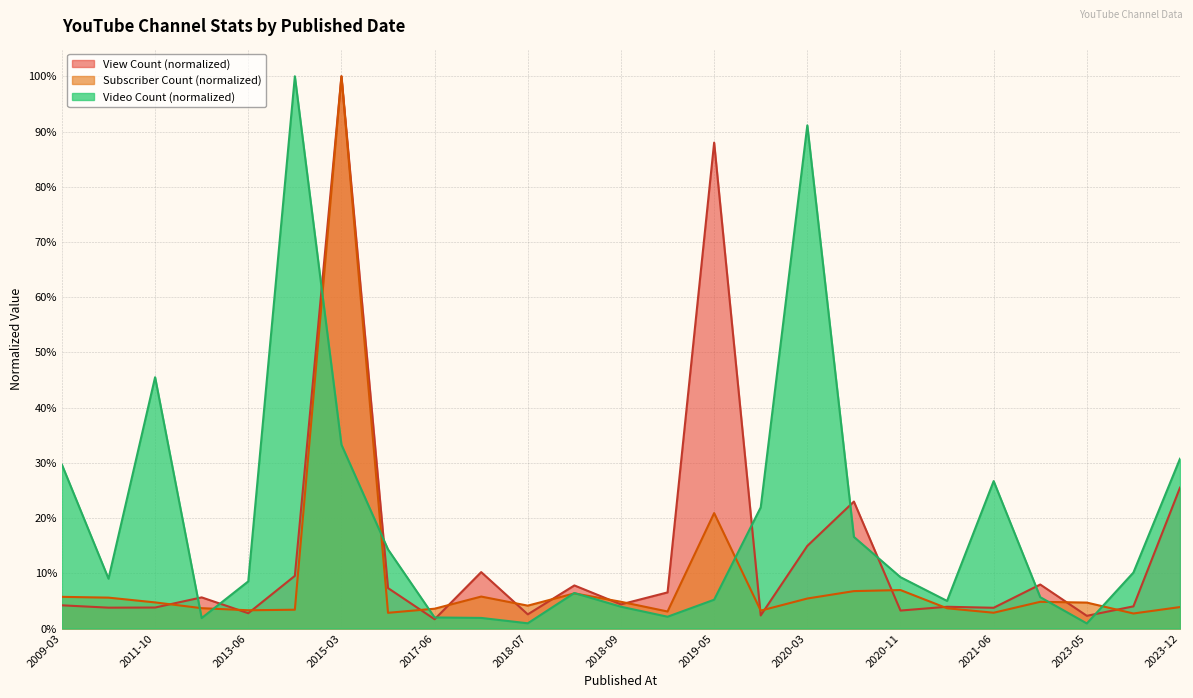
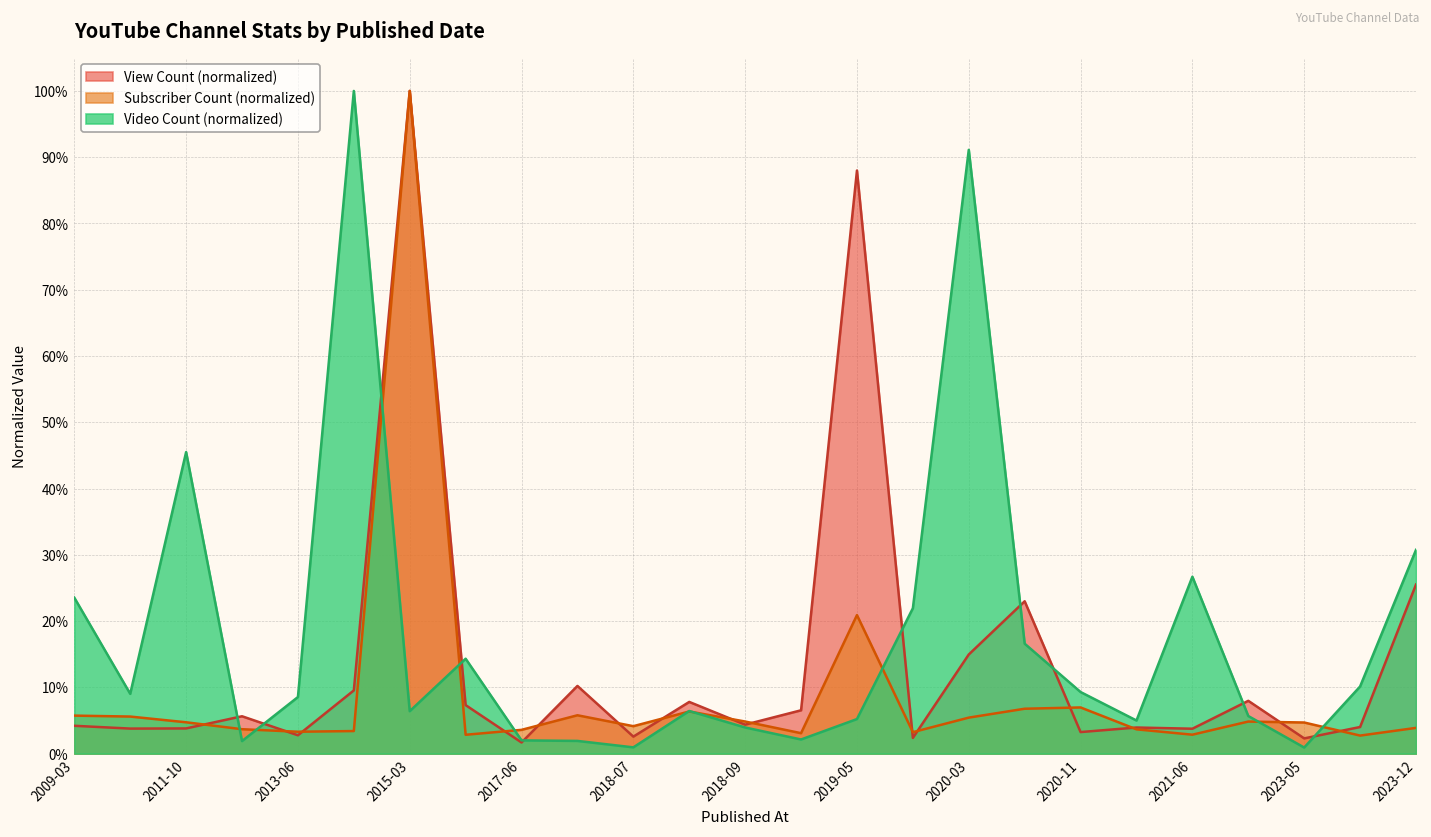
Video Count (normalized), 2009-03: 30% -> 24%
Video Count (normalized), 2015-03: 33% -> 6%
